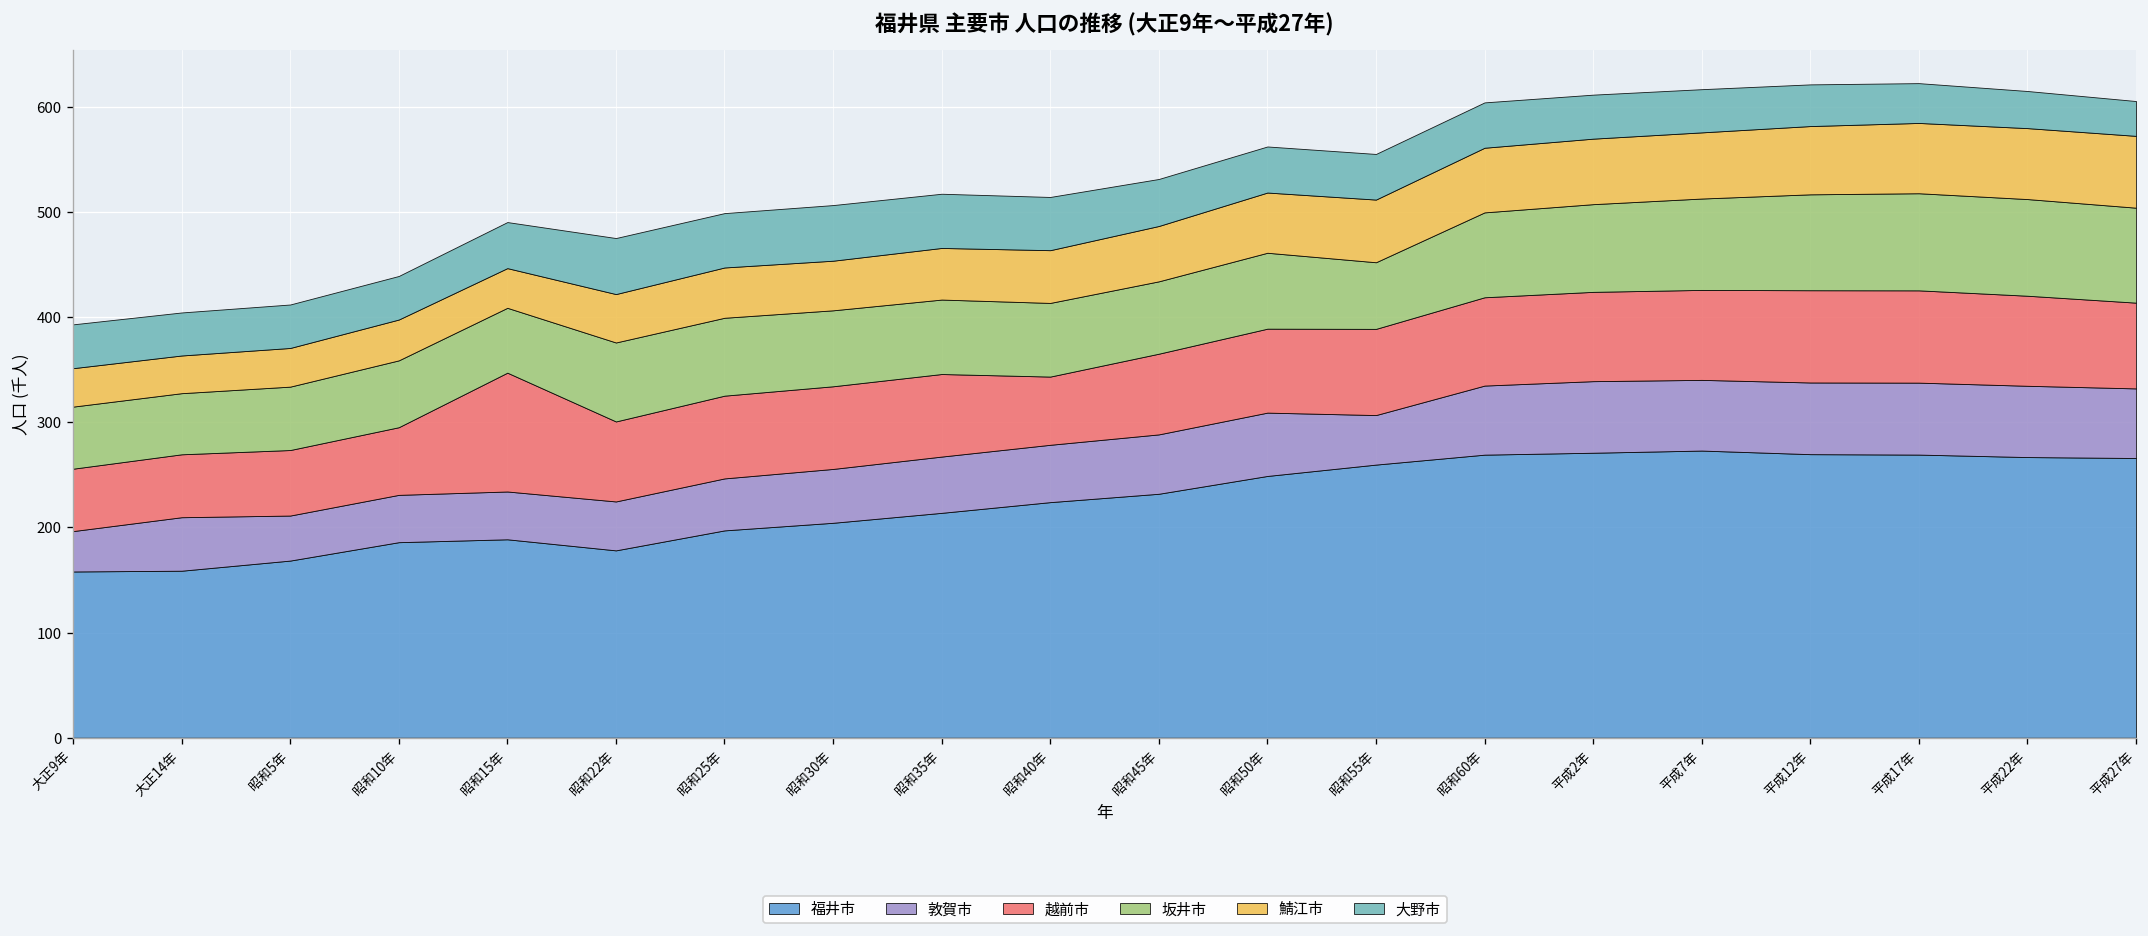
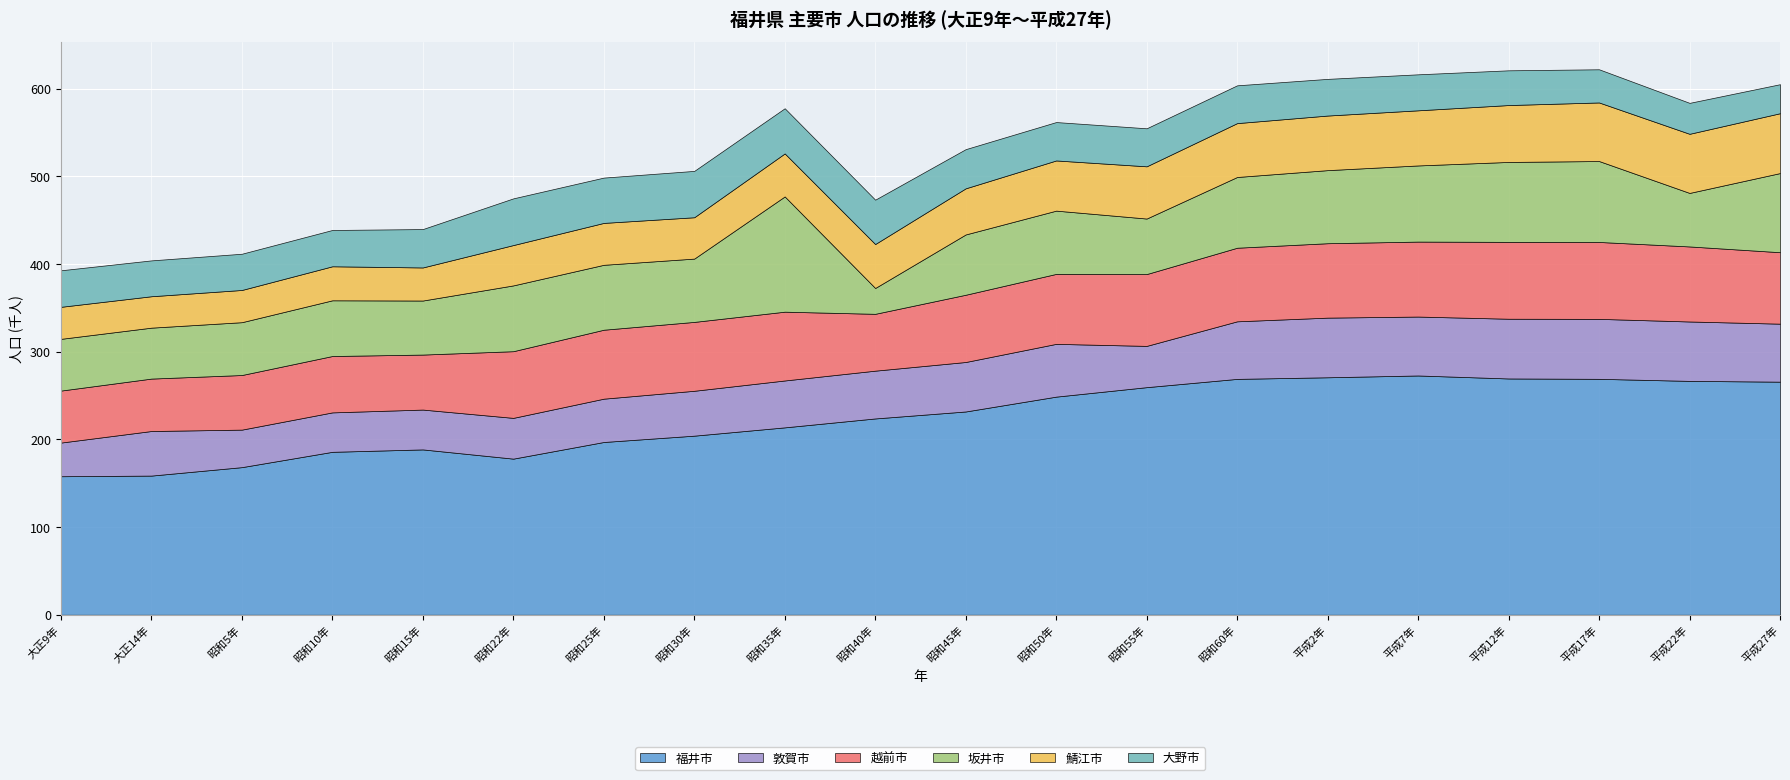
越前市, 昭和15年: 110 -> 60
坂井市, 昭和35年: 70 -> 130
坂井市, 昭和40年: 70 -> 30
坂井市, 平成22年: 90 -> 60
